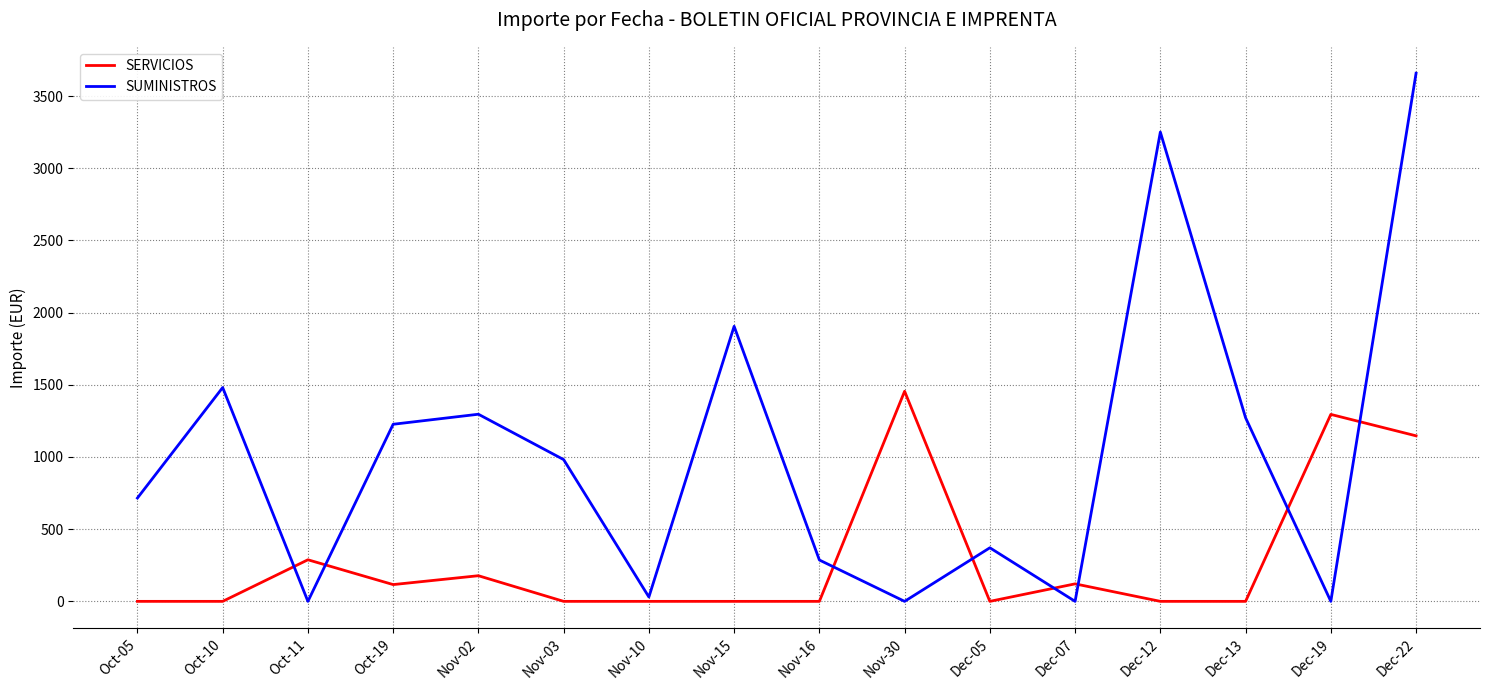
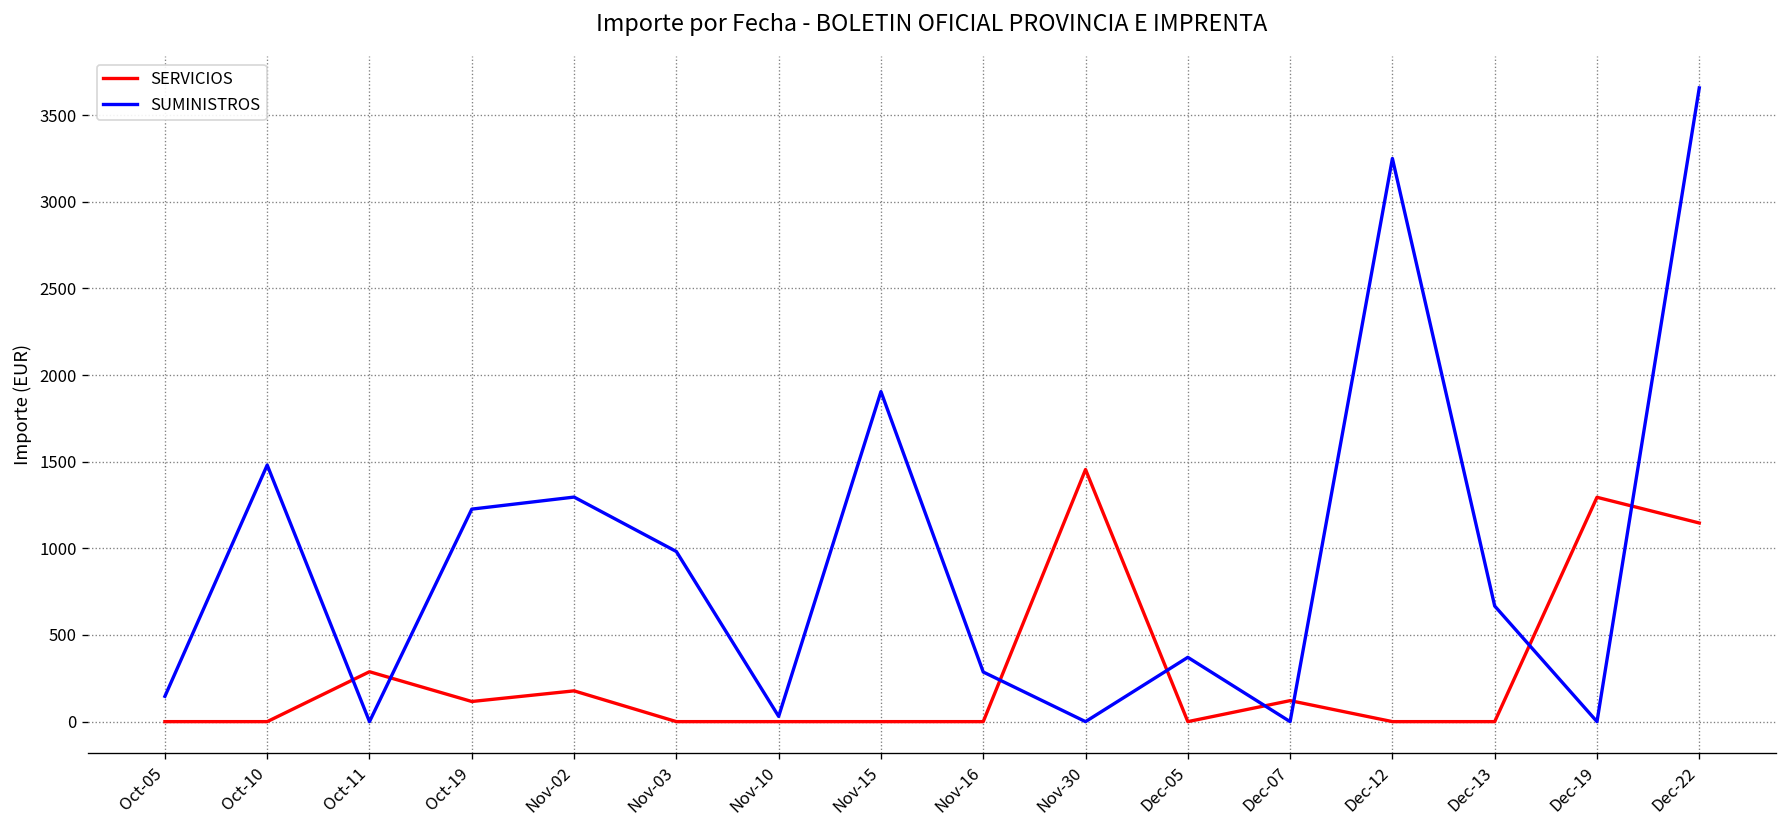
SUMINISTROS, Oct-05: 720 -> 150
SUMINISTROS, Dec-13: 1270 -> 670
